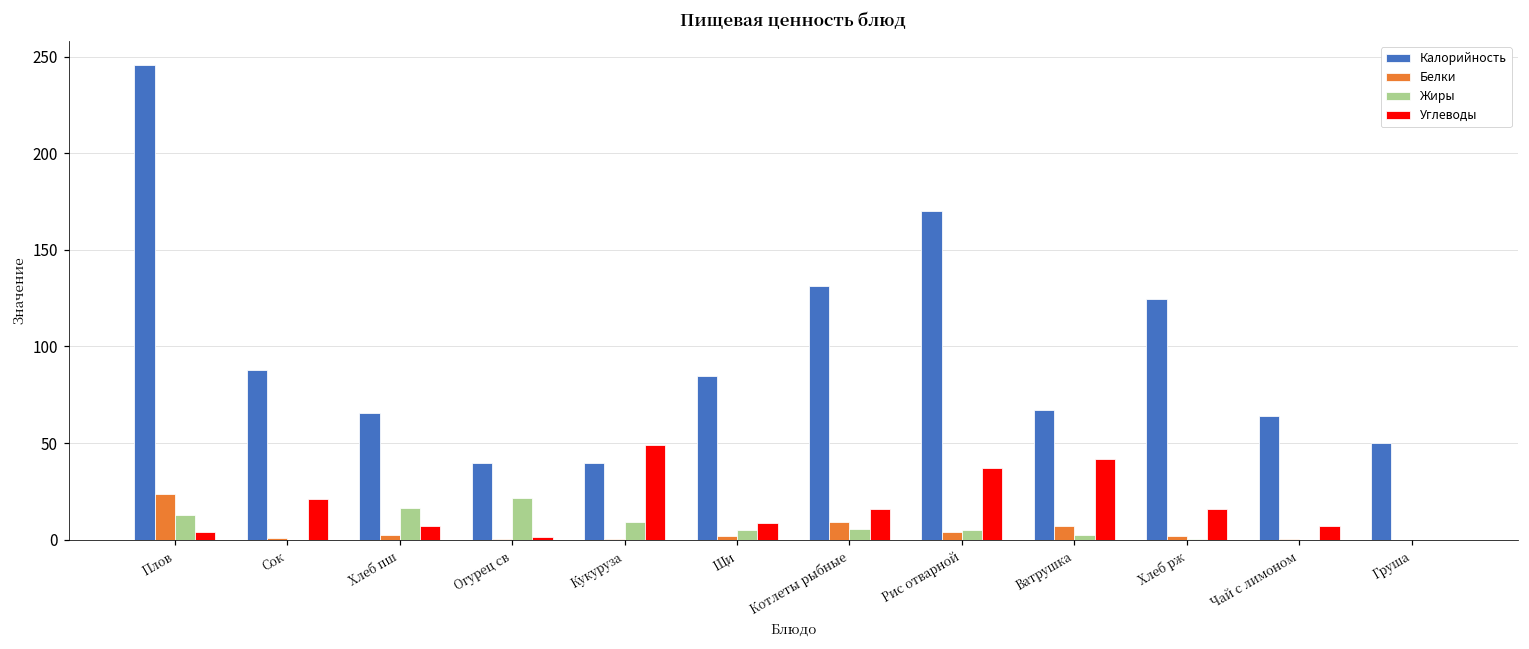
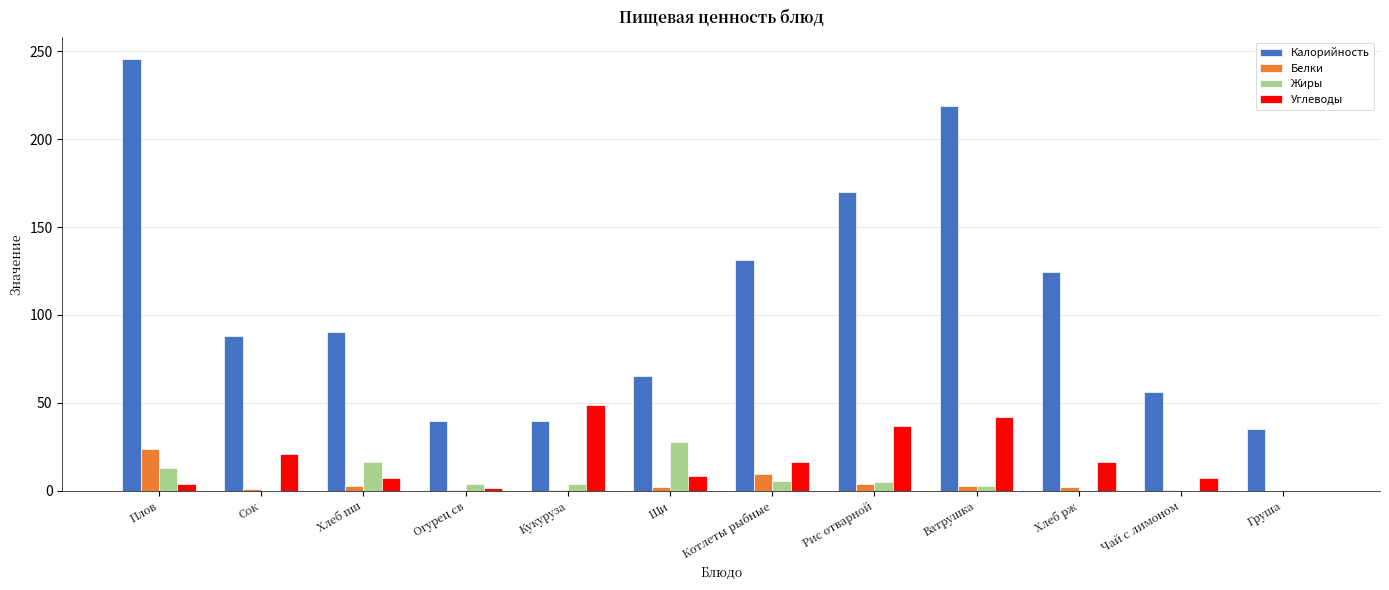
Калорийность, Хлеб пш: 66 -> 91
Жиры, Огурец св: 22 -> 4
Жиры, Кукуруза: 9 -> 4
Калорийность, Щи: 85 -> 65
Жиры, Щи: 5 -> 28
Калорийность, Ватрушка: 67 -> 219
Белки, Ватрушка: 7 -> 2
Калорийность, Чай с лимоном: 64 -> 56
Калорийность, Груша: 50 -> 35
